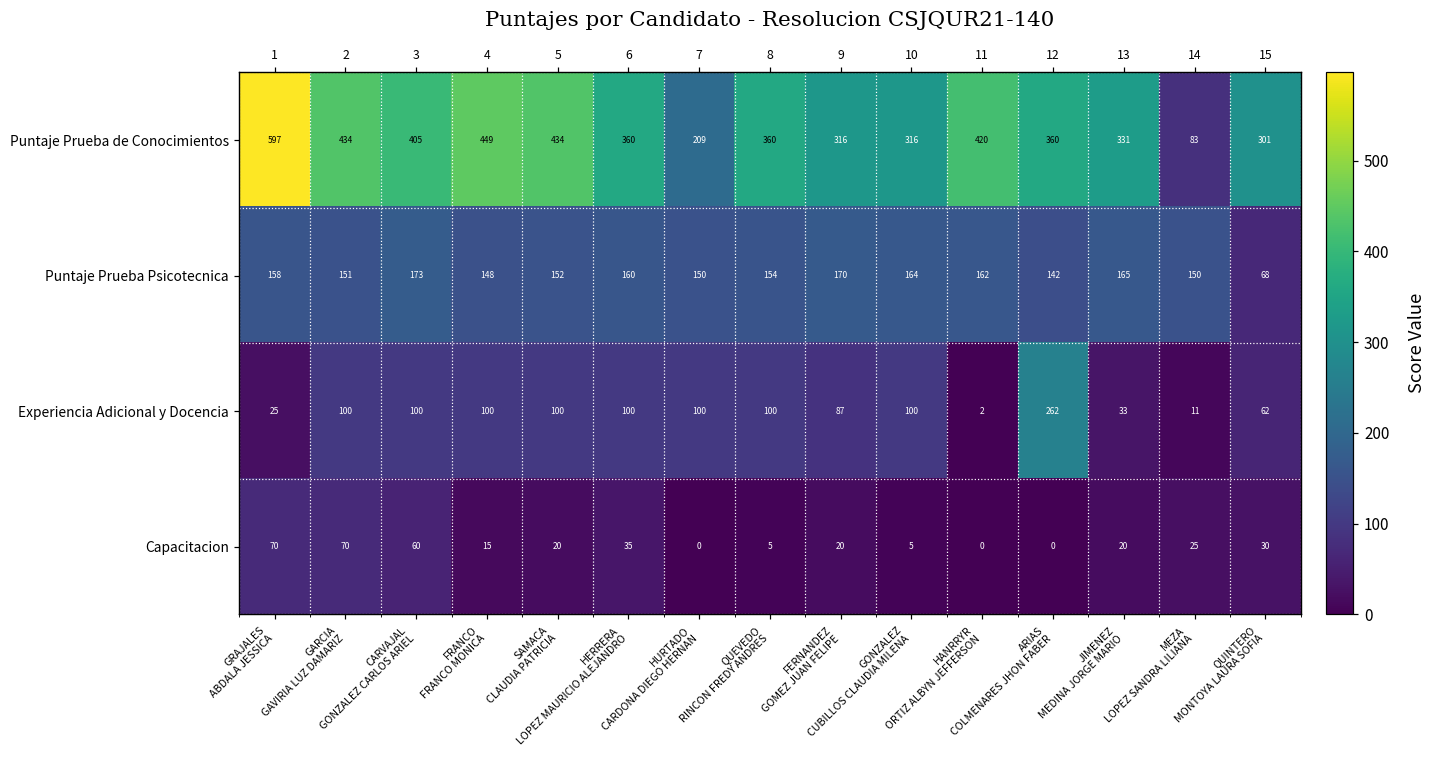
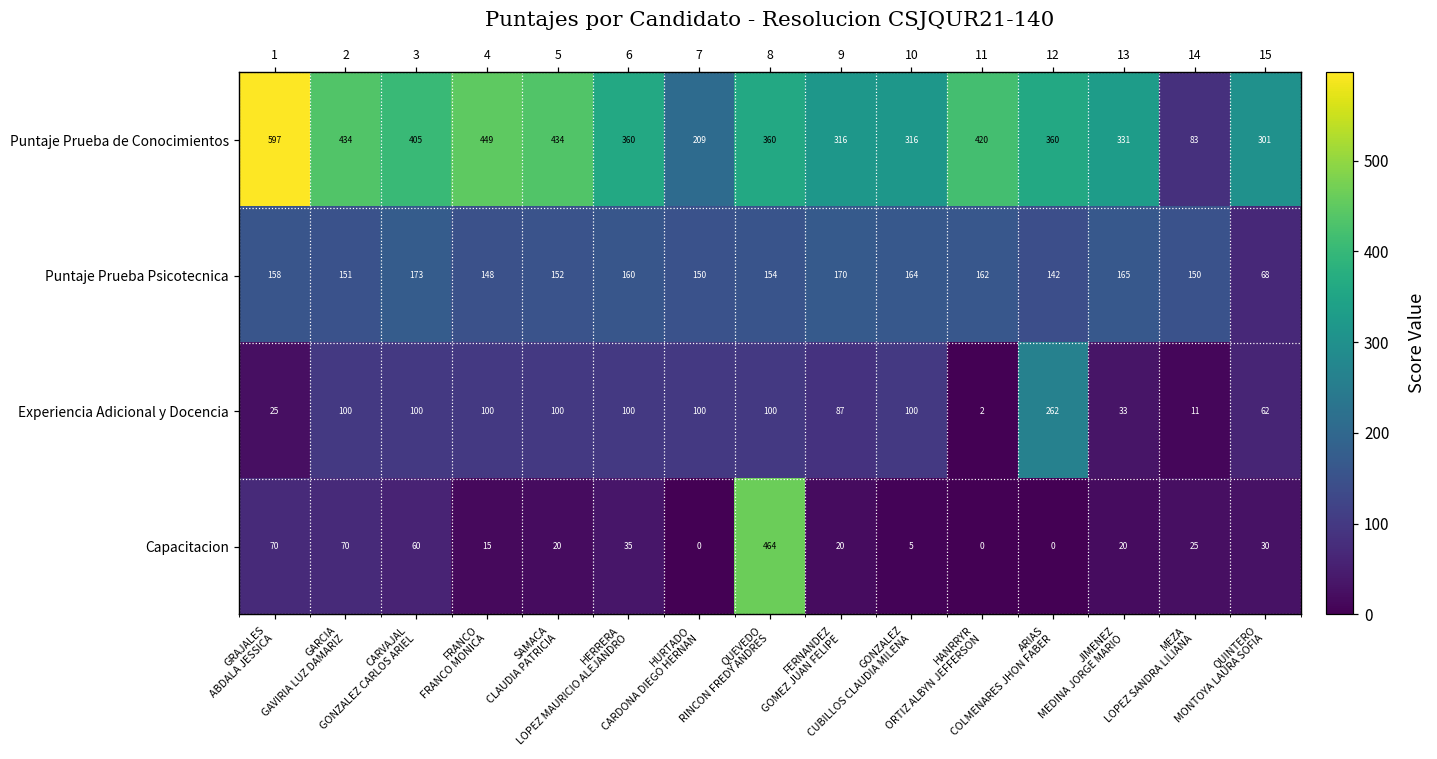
Capacitacion, QUEVEDO RINCON FREDY ANDRES: 5 -> 464
